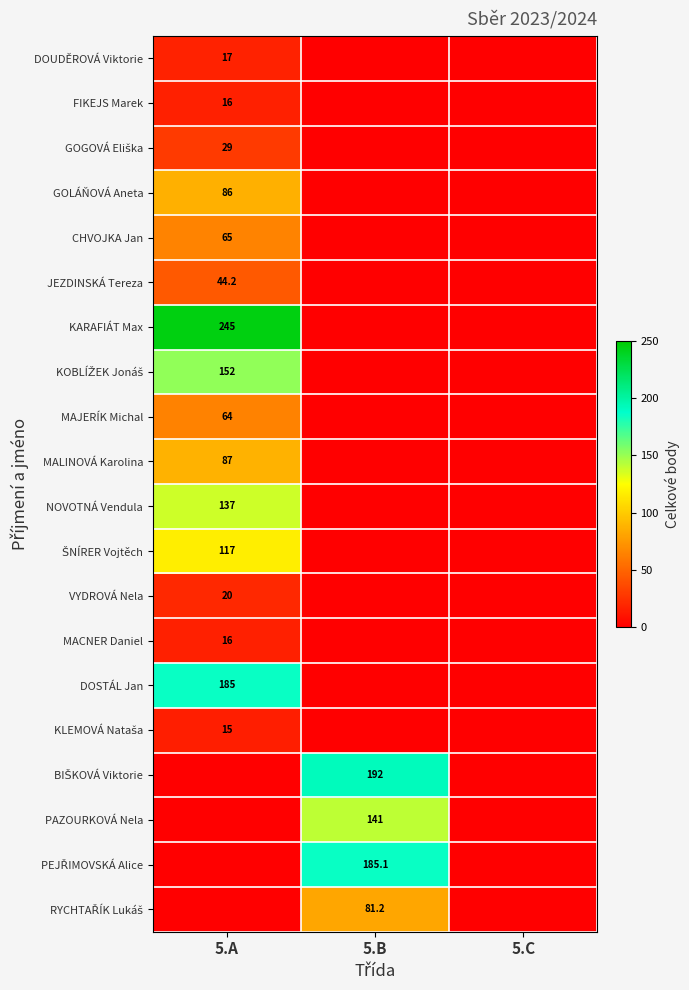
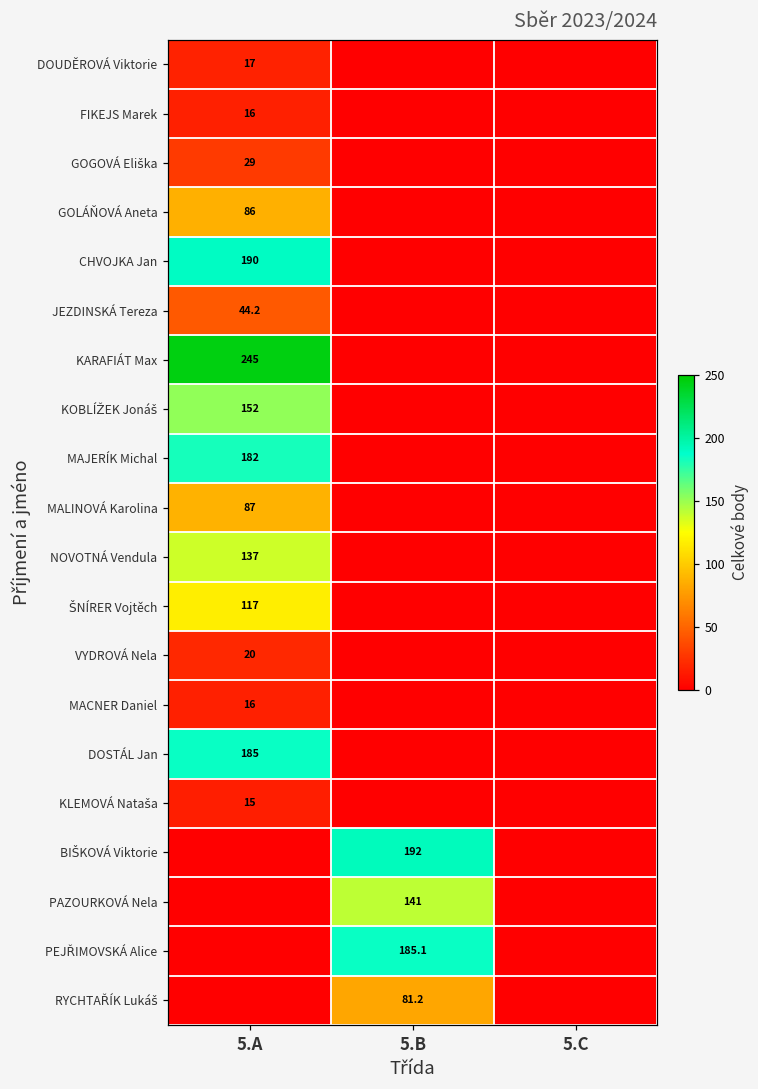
CHVOJKA Jan, 5.A: 65 -> 190
MAJERÍK Michal, 5.A: 64 -> 182
